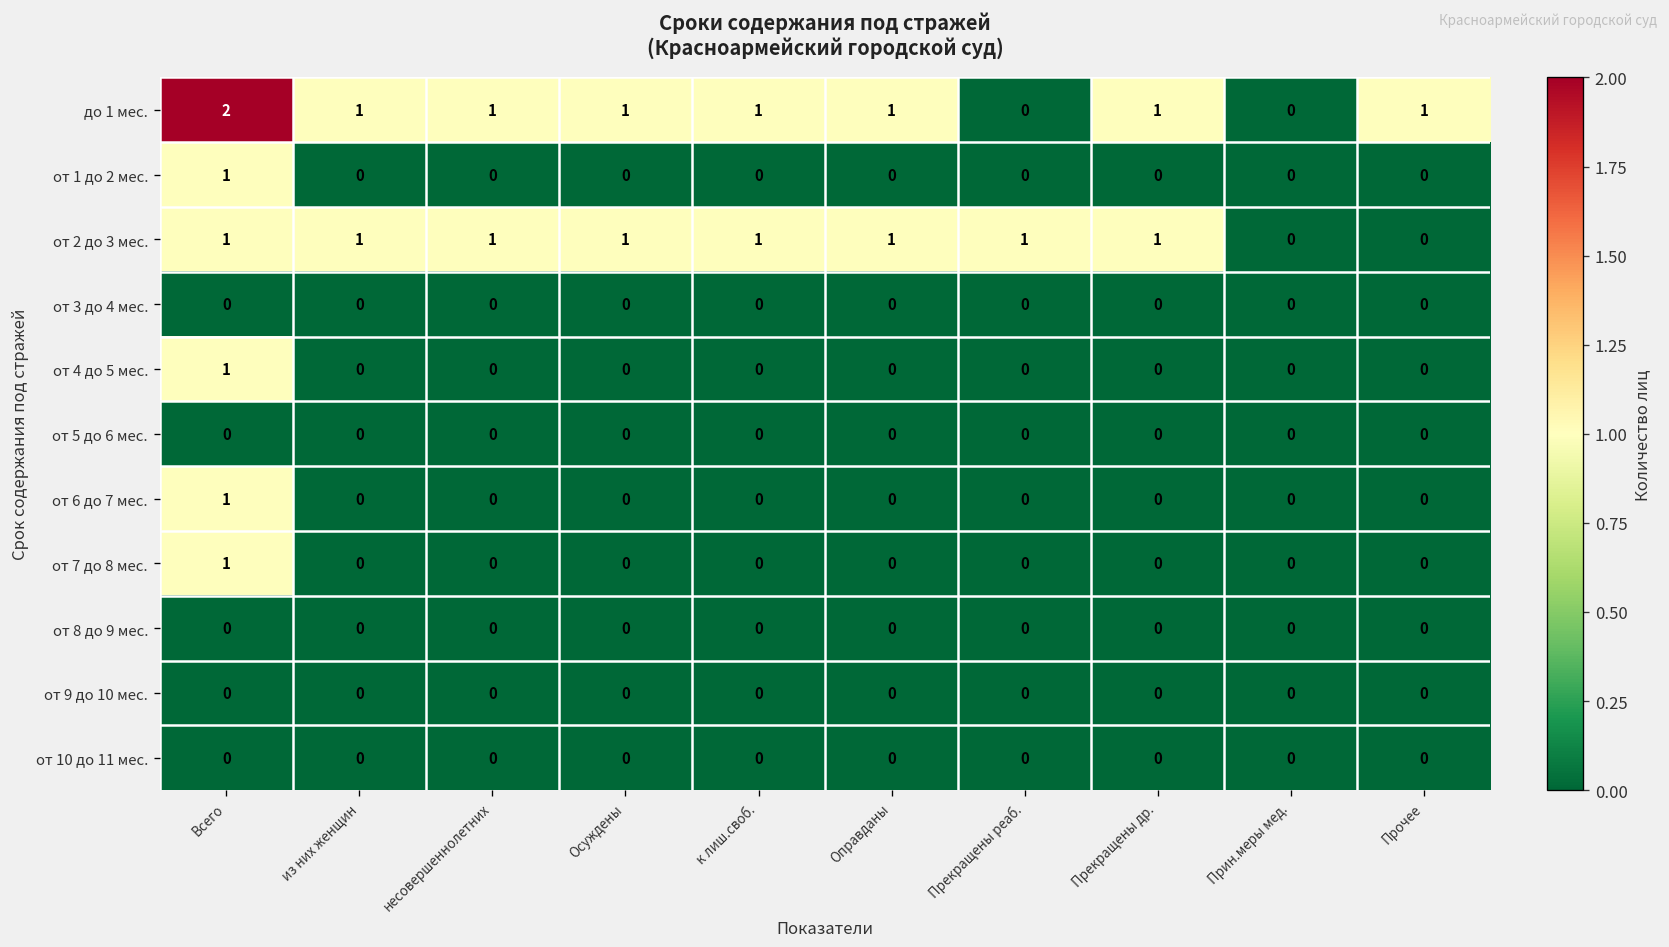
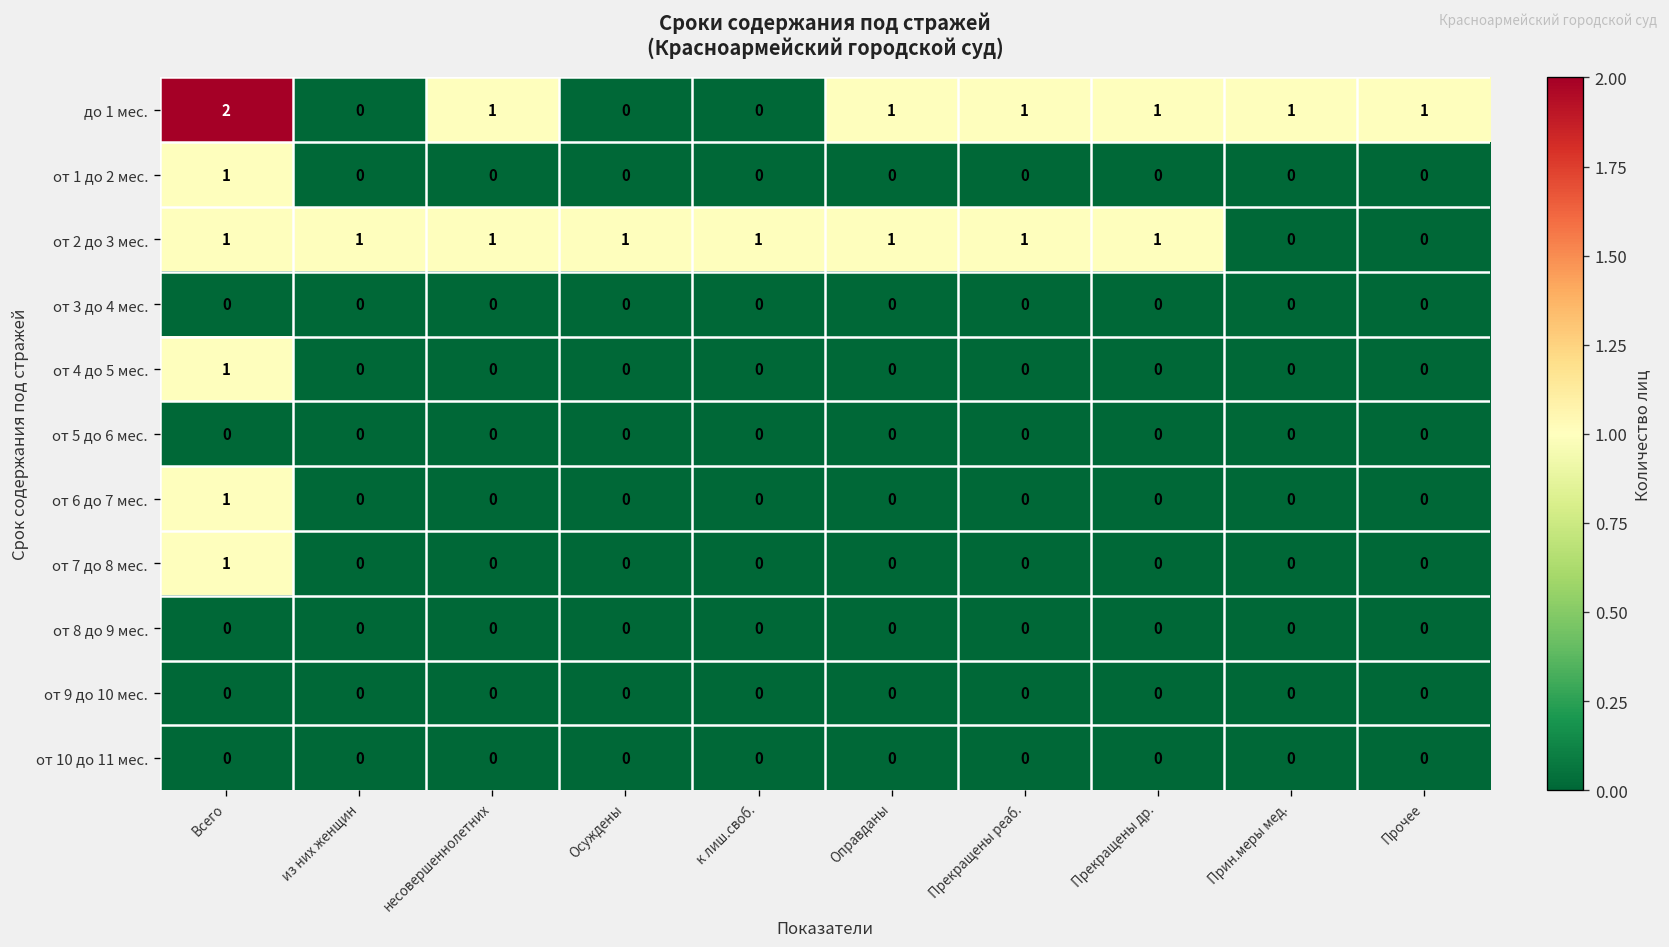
до 1 мес., из них женщин: 1 -> 0
до 1 мес., Осуждены: 1 -> 0
до 1 мес., к лиш.своб.: 1 -> 0
до 1 мес., Прекращены реаб.: 0 -> 1
до 1 мес., Прин.меры мед.: 0 -> 1
